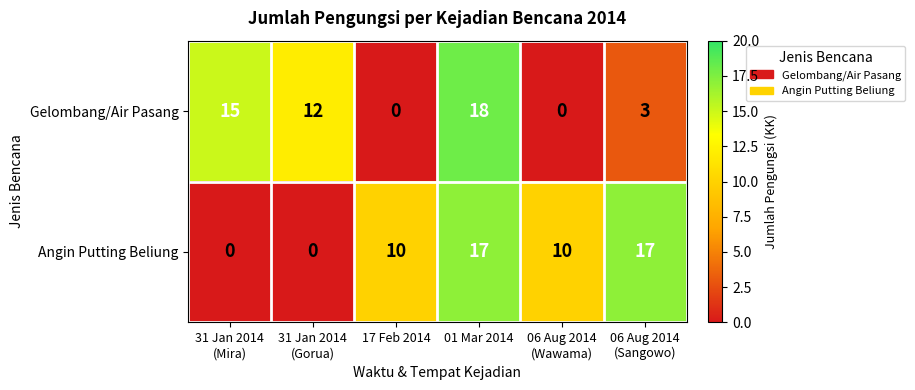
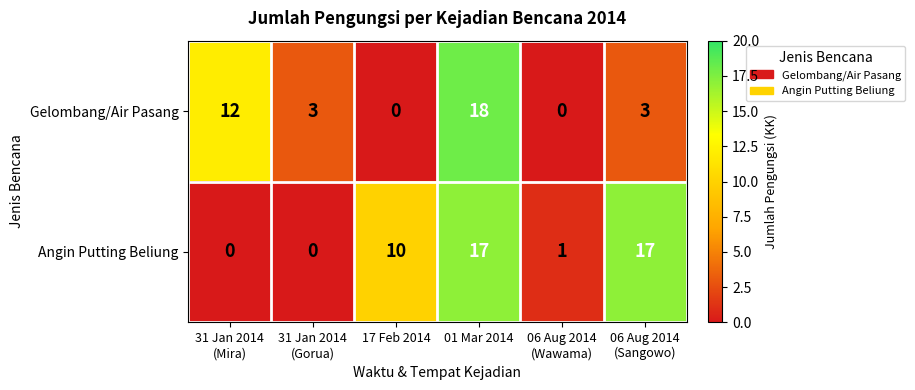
Gelombang/Air Pasang, 31 Jan 2014 (Mira): 15 -> 12
Gelombang/Air Pasang, 31 Jan 2014 (Gorua): 12 -> 3
Angin Putting Beliung, 06 Aug 2014 (Wawama): 10 -> 1
